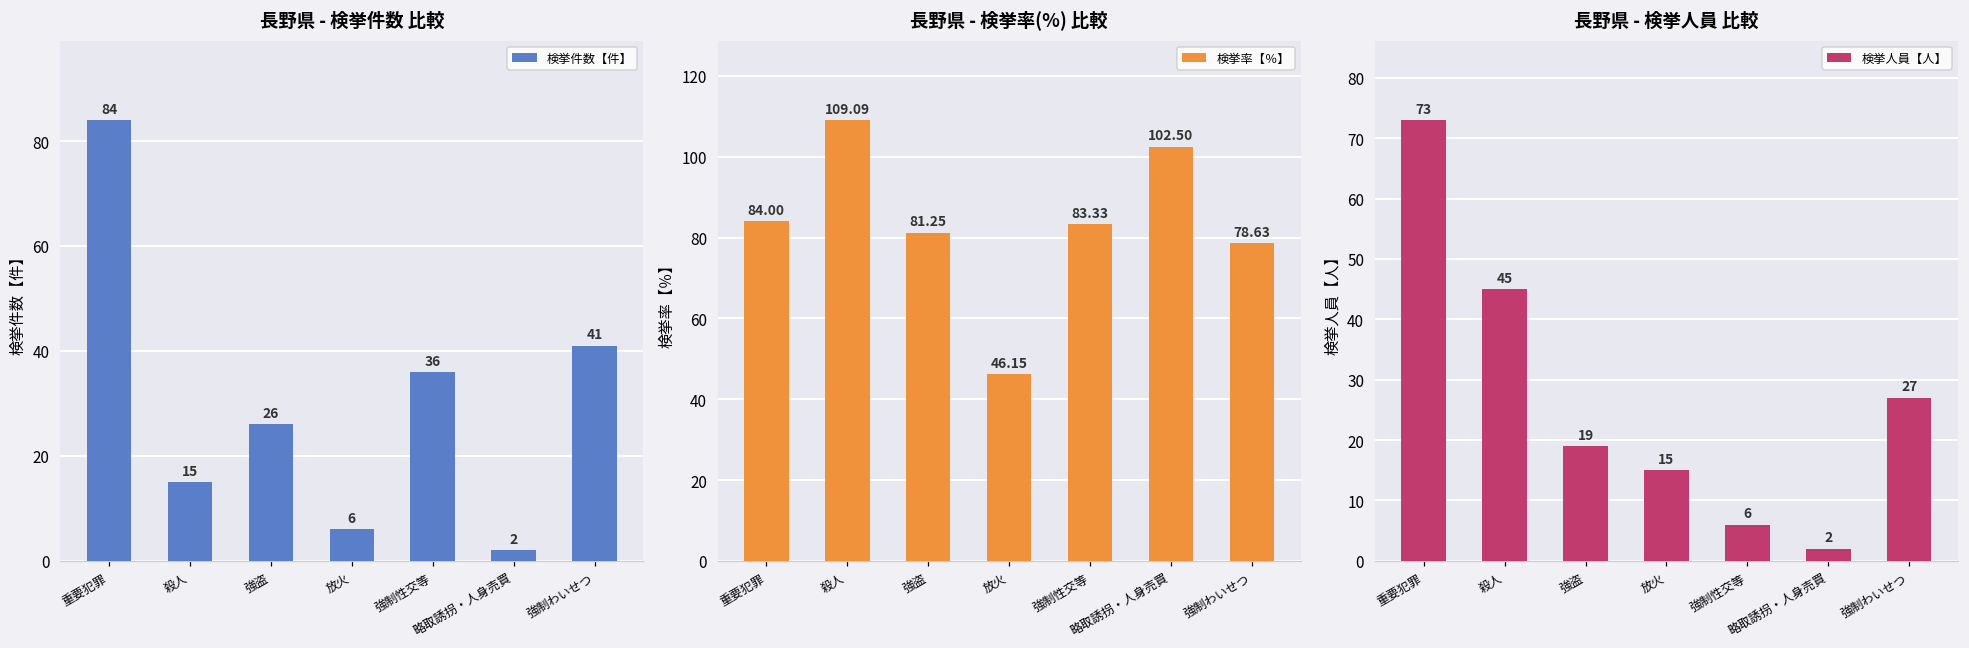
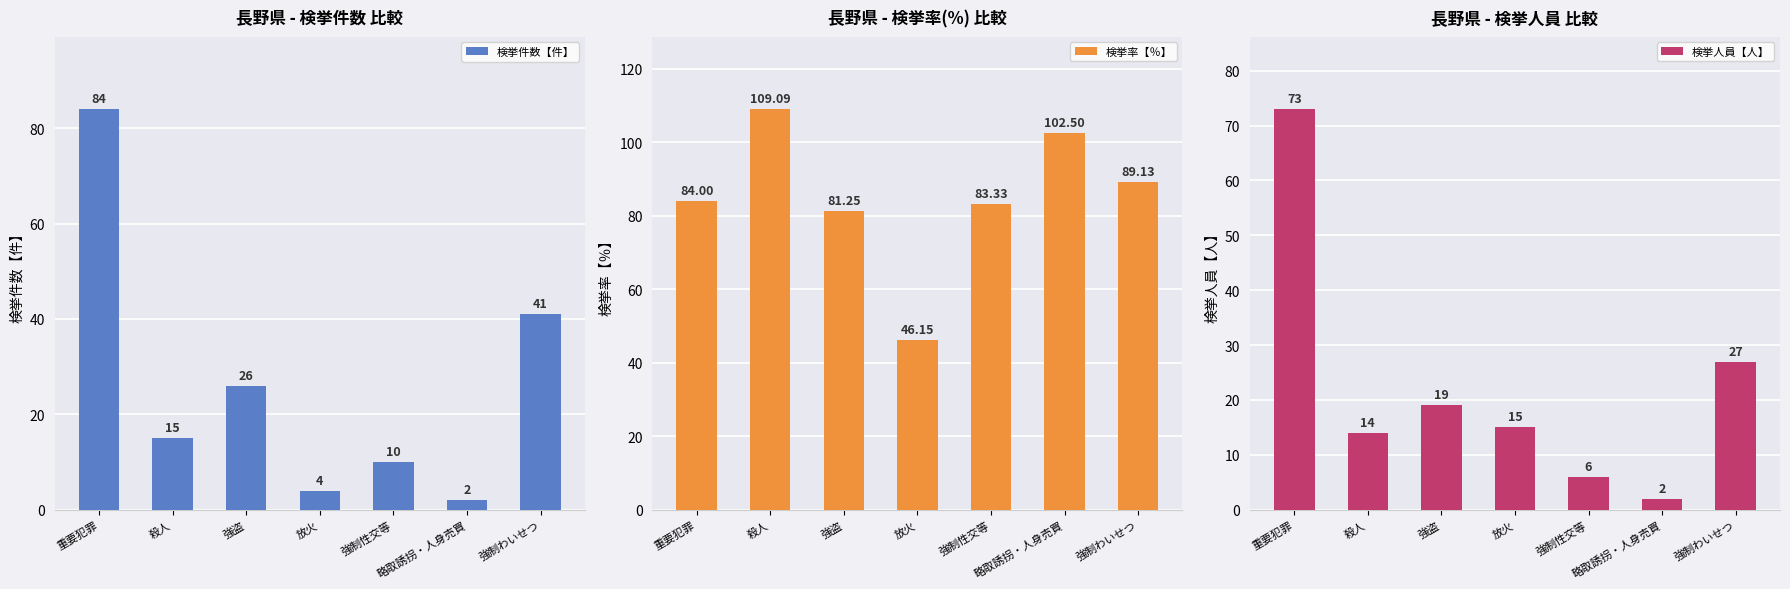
長野県 - 検挙件数 比較, 放火: 6 -> 4
長野県 - 検挙件数 比較, 強制性交等: 36 -> 10
長野県 - 検挙率(%) 比較, 強制わいせつ: 78.63 -> 89.13
長野県 - 検挙人員 比較, 殺人: 45 -> 14
